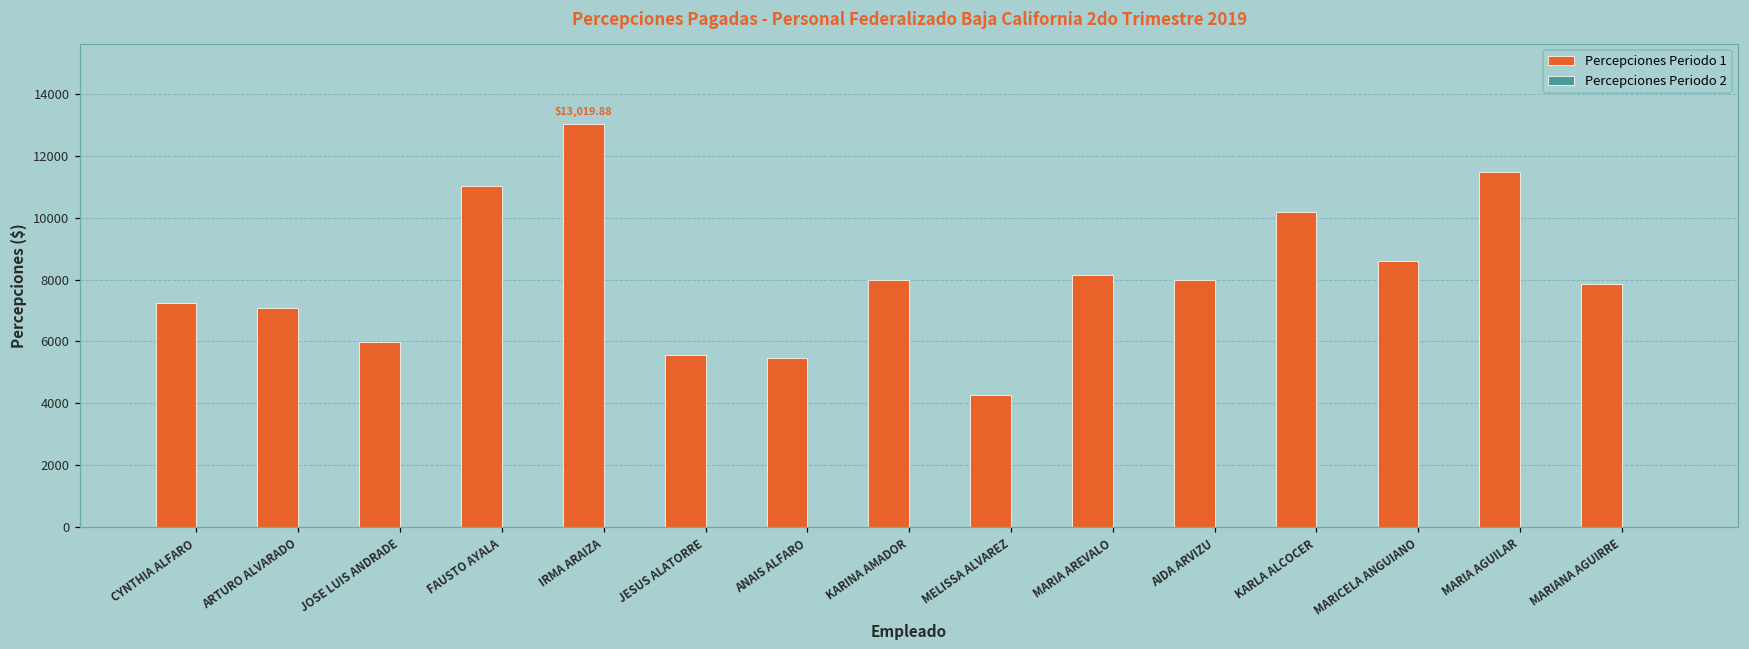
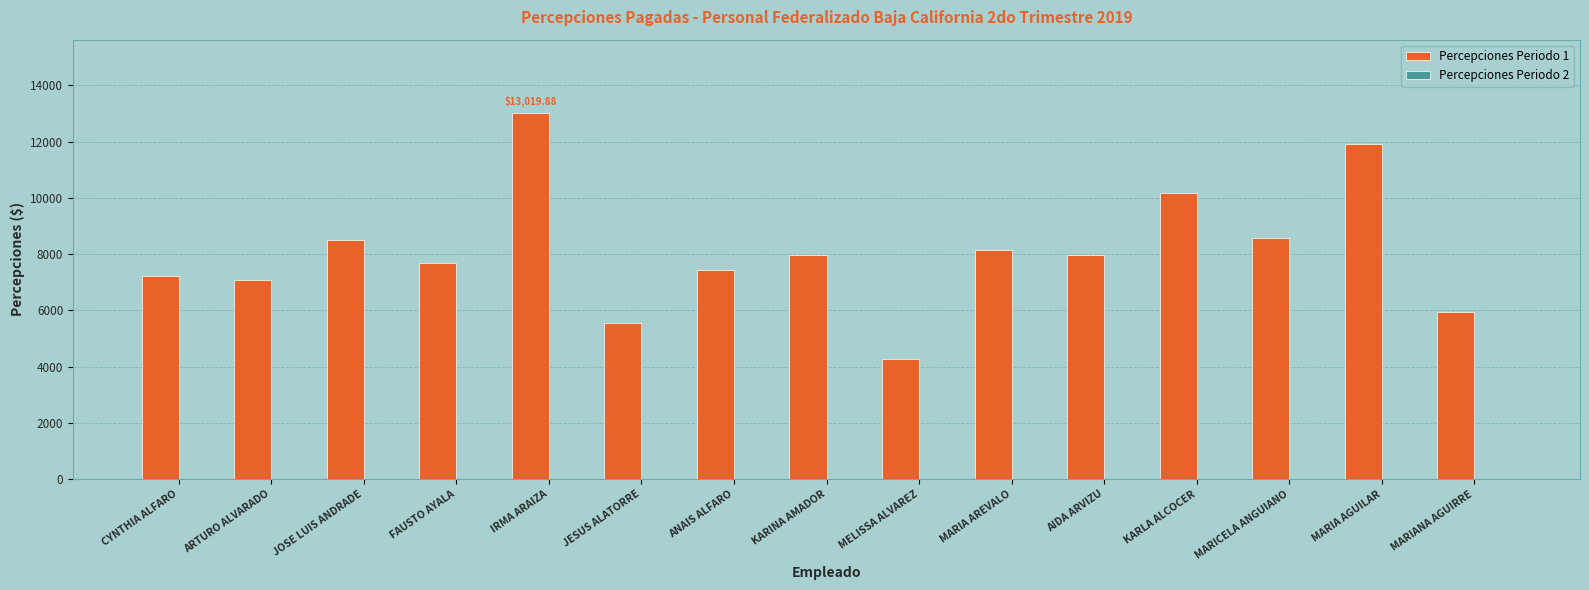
Percepciones Periodo 1, JOSE LUIS ANDRADE: 6000 -> 8500
Percepciones Periodo 1, FAUSTO AYALA: 11000 -> 7700
Percepciones Periodo 1, ANAIS ALFARO: 5500 -> 7400
Percepciones Periodo 1, MARIA AGUILAR: 11500 -> 11900
Percepciones Periodo 1, MARIANA AGUIRRE: 7900 -> 5900
